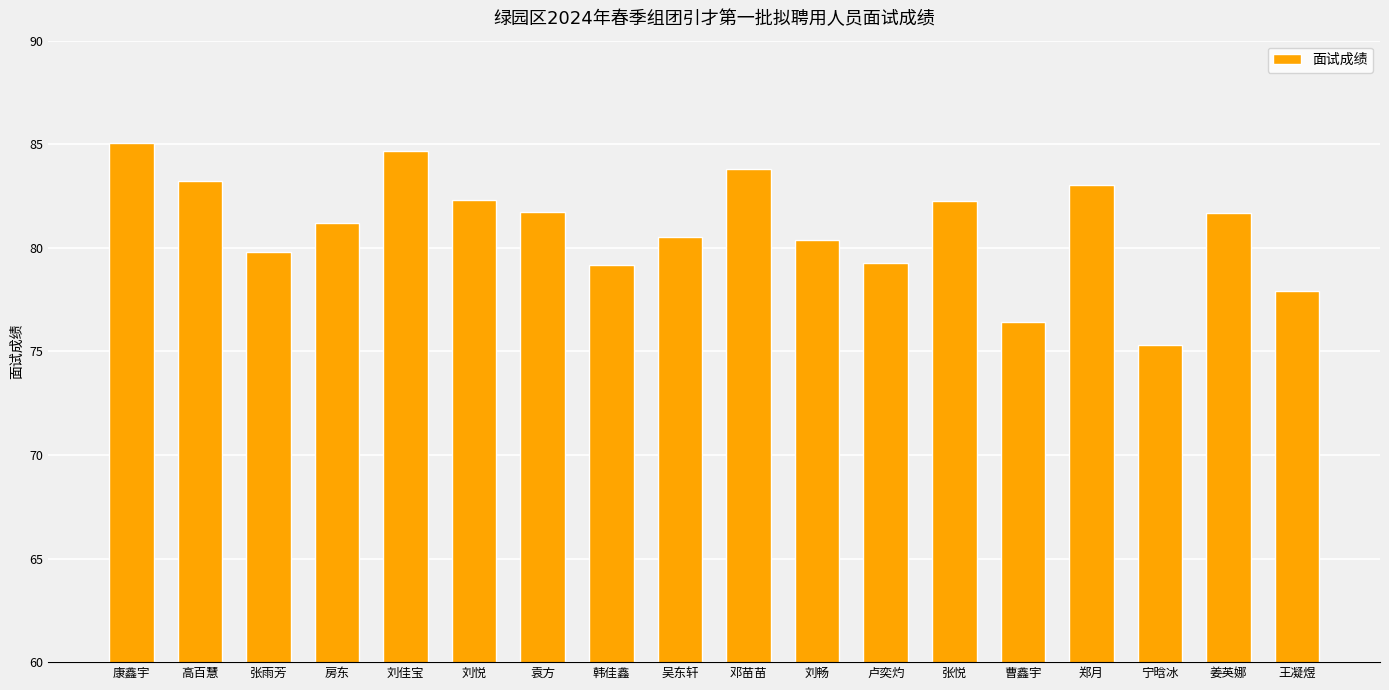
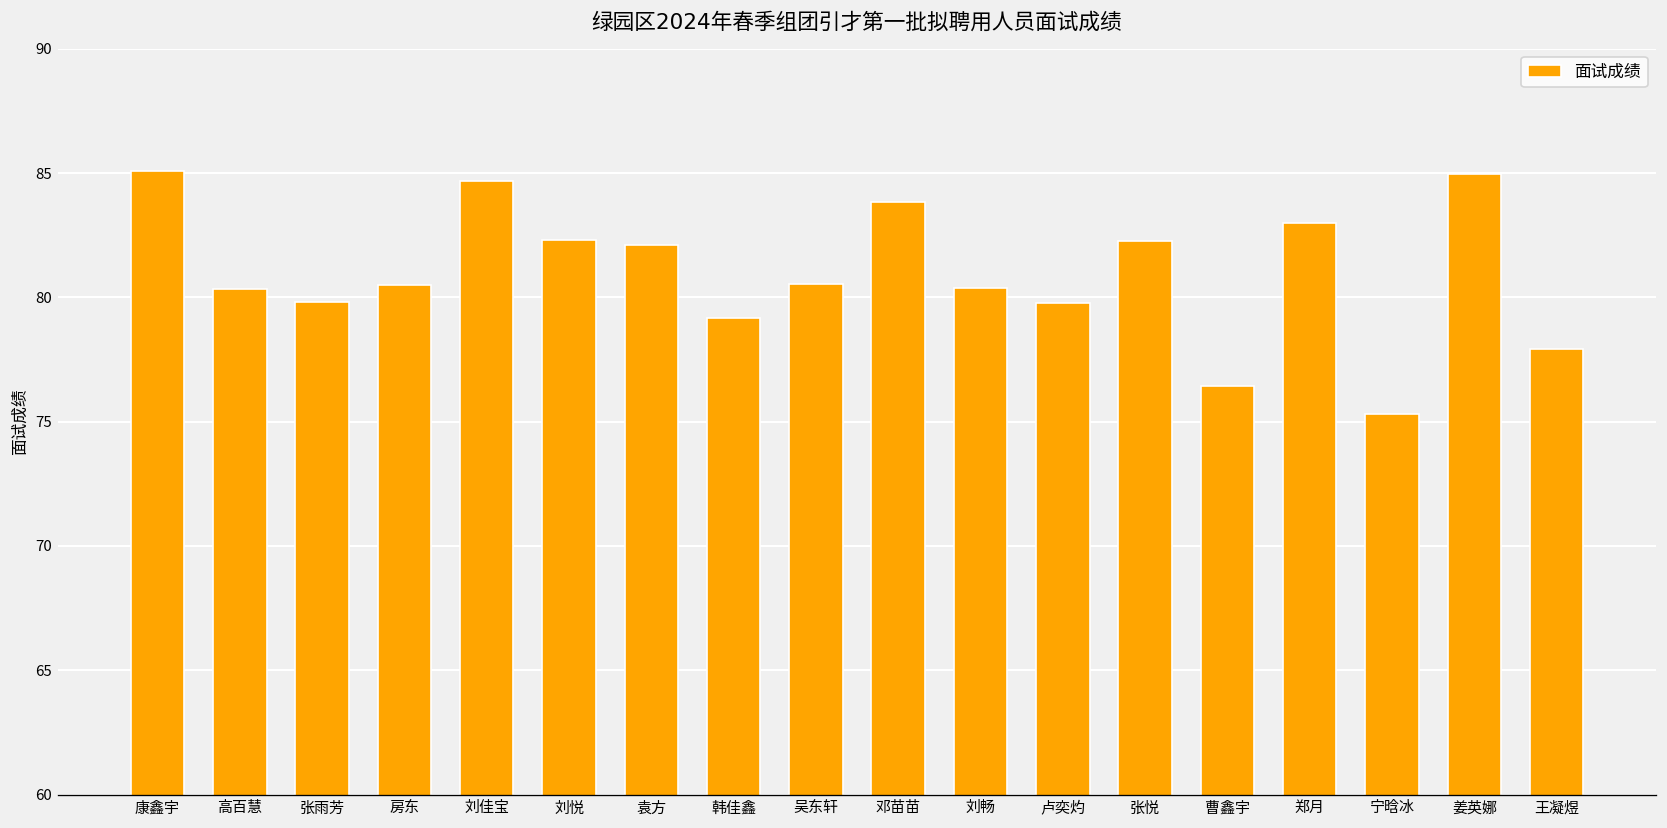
高百慧: 83.2 -> 80.3
房东: 81.2 -> 80.5
袁方: 81.7 -> 82.1
卢奕灼: 79.3 -> 79.8
姜英娜: 81.7 -> 85.0
